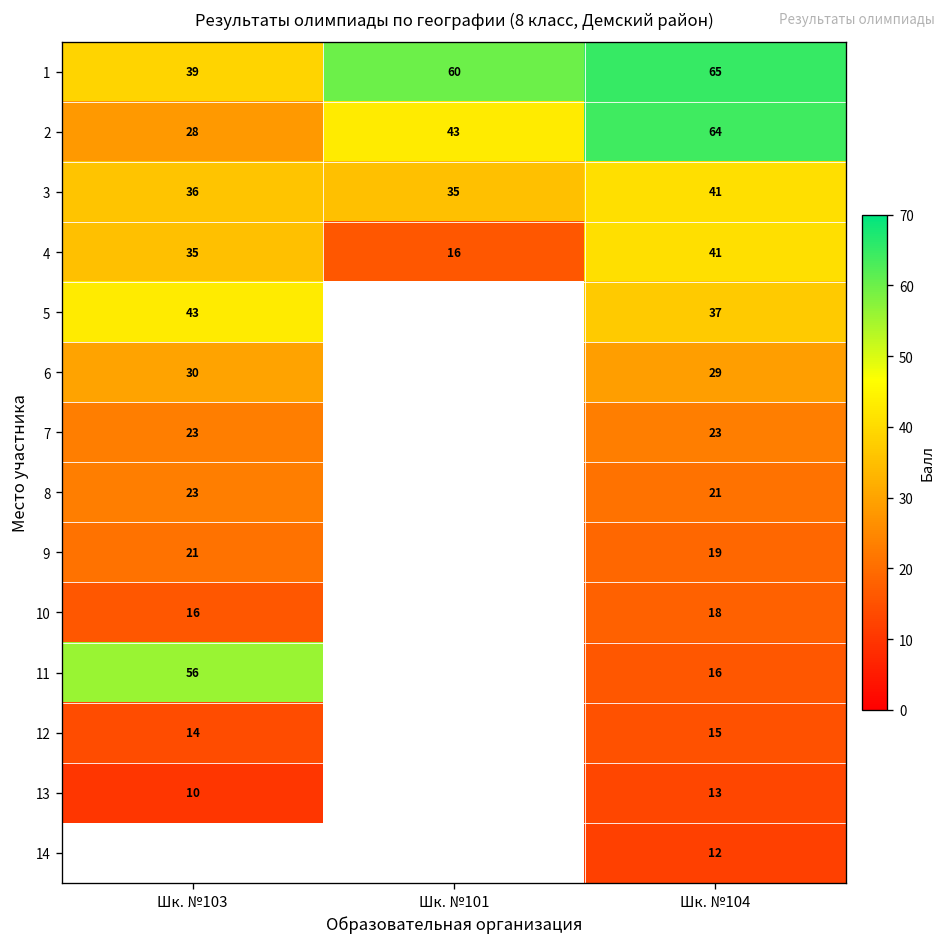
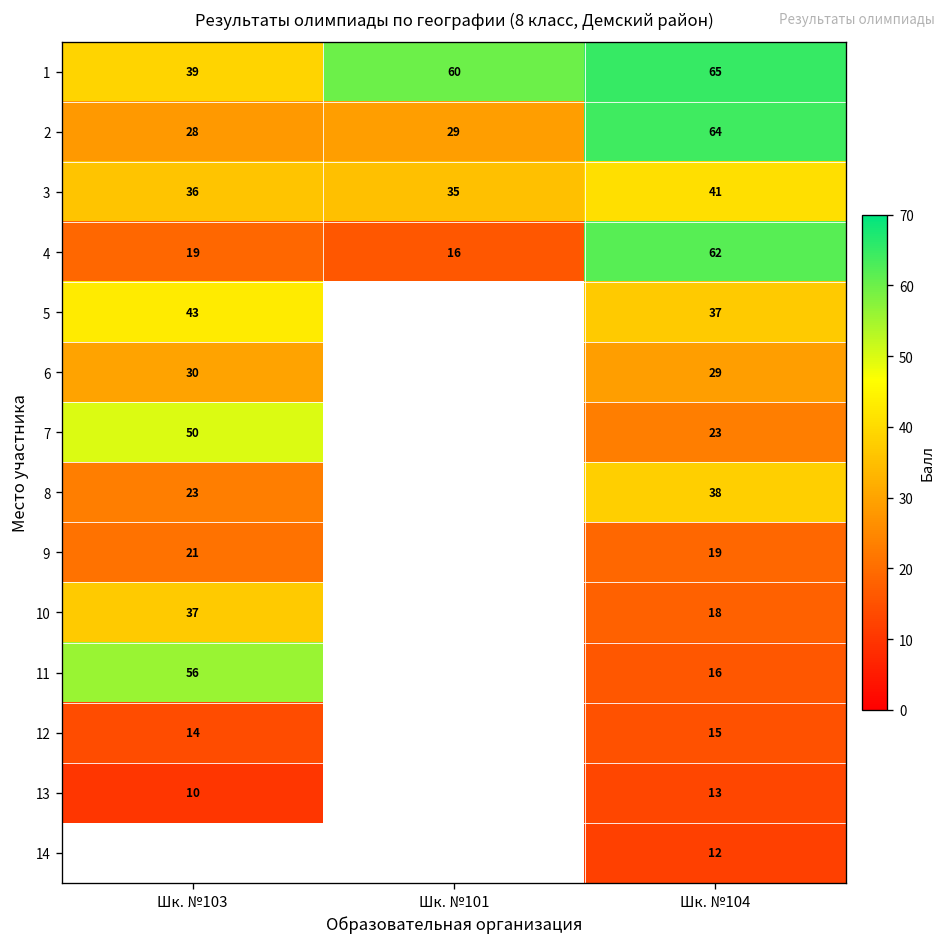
2, Шк. №101: 43 -> 29
4, Шк. №103: 35 -> 19
4, Шк. №104: 41 -> 62
7, Шк. №103: 23 -> 50
8, Шк. №104: 21 -> 38
10, Шк. №103: 16 -> 37
